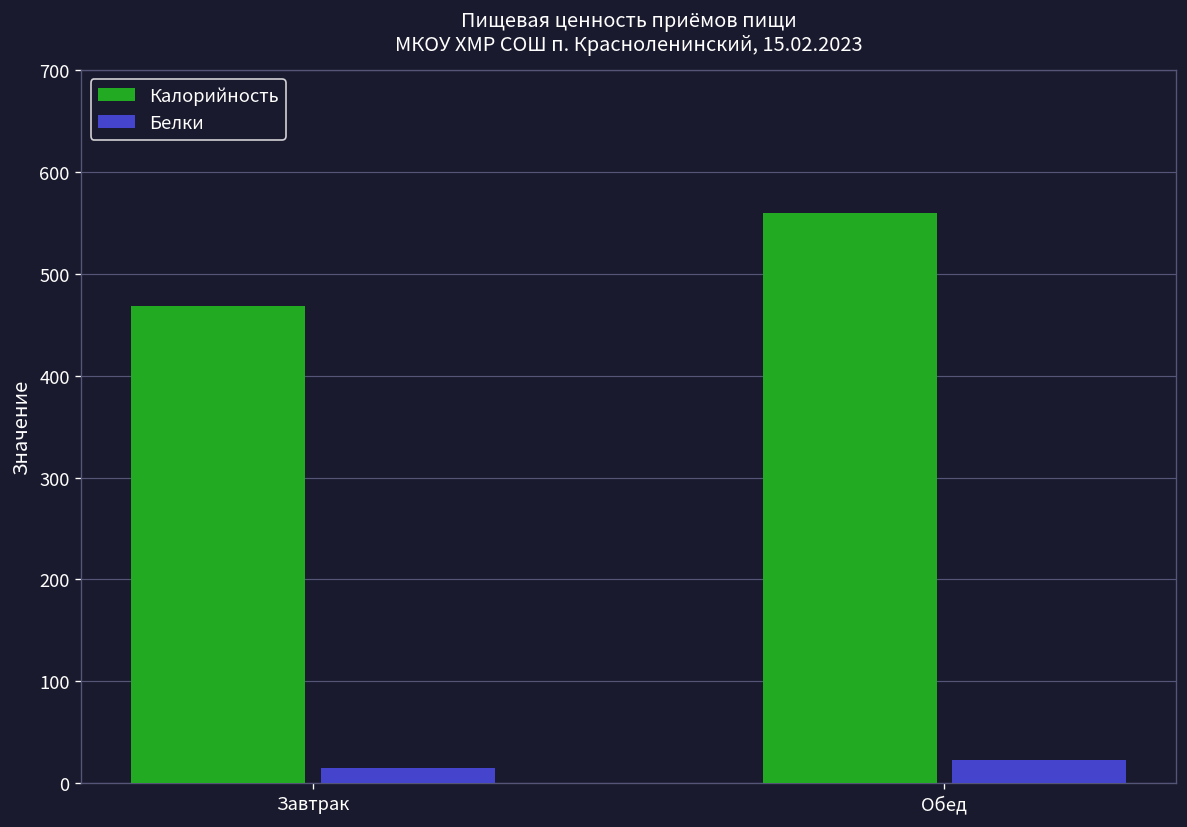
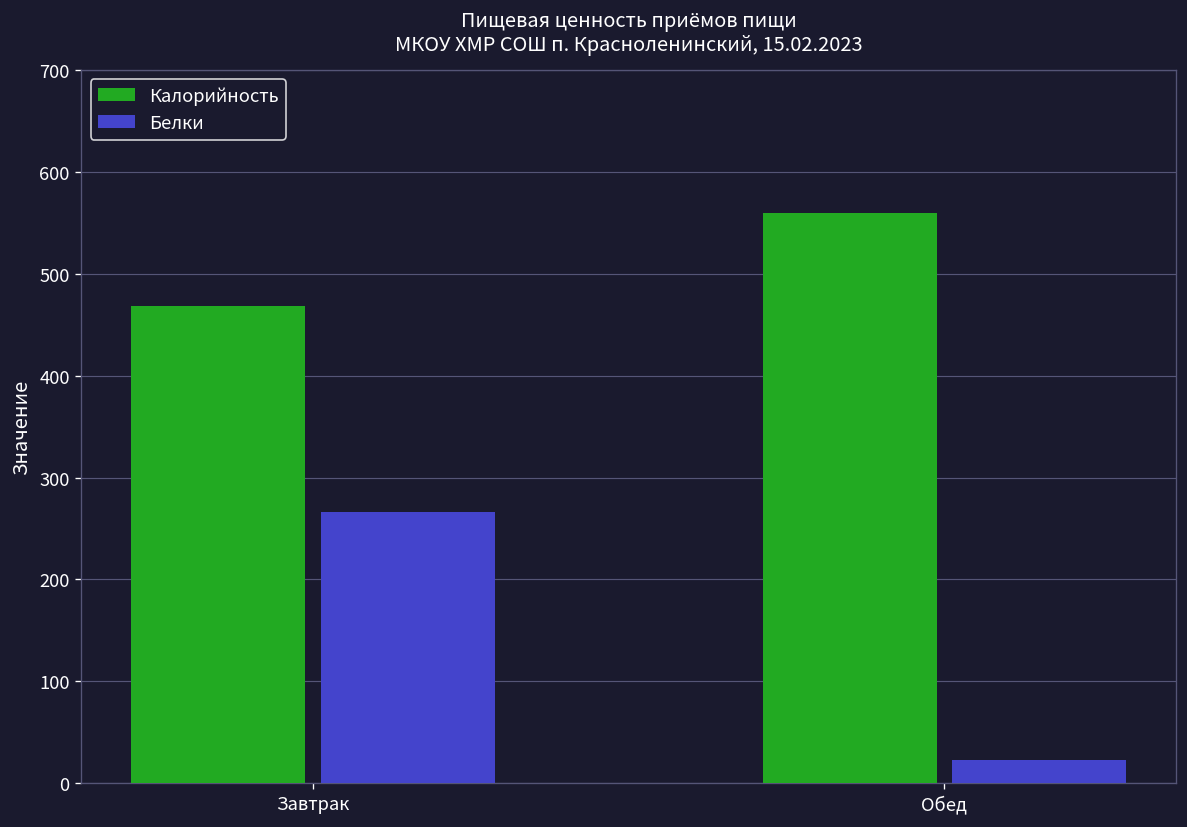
Белки, Завтрак: 10 -> 270
